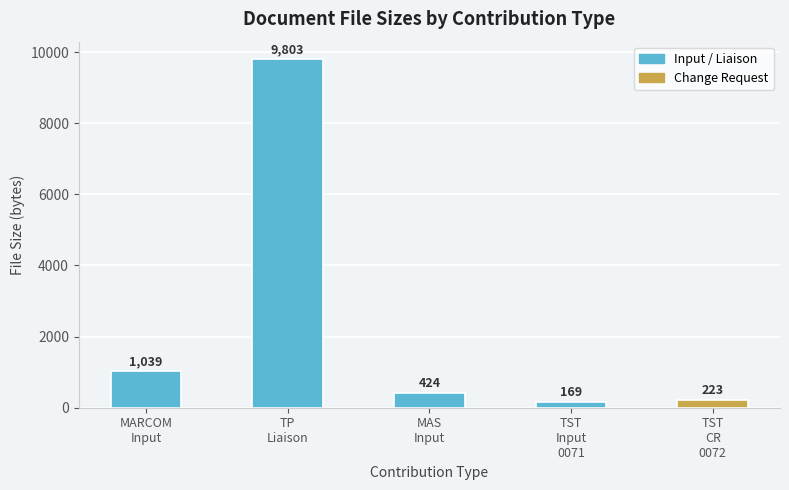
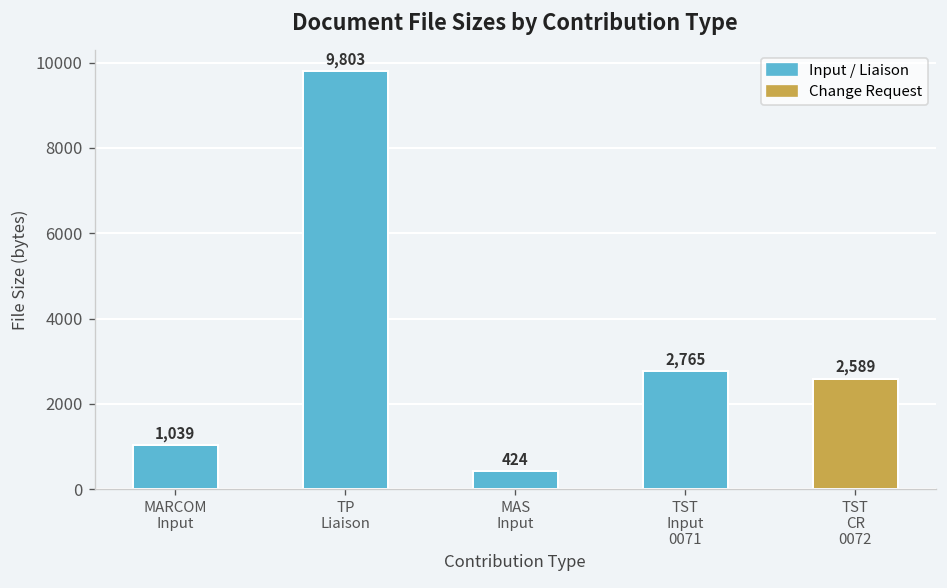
TST Input 0071: 169 -> 2,765
TST CR 0072: 223 -> 2,589
